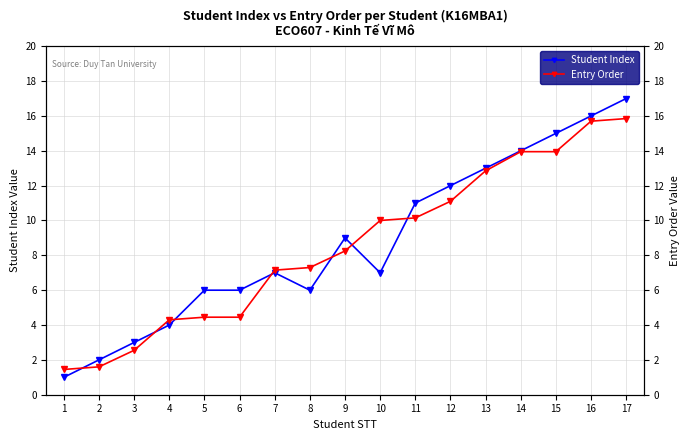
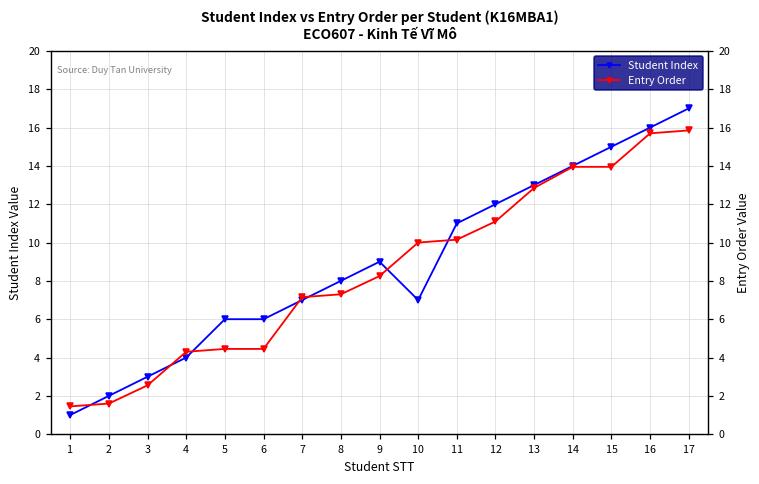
Student Index, 8: 6 -> 8
